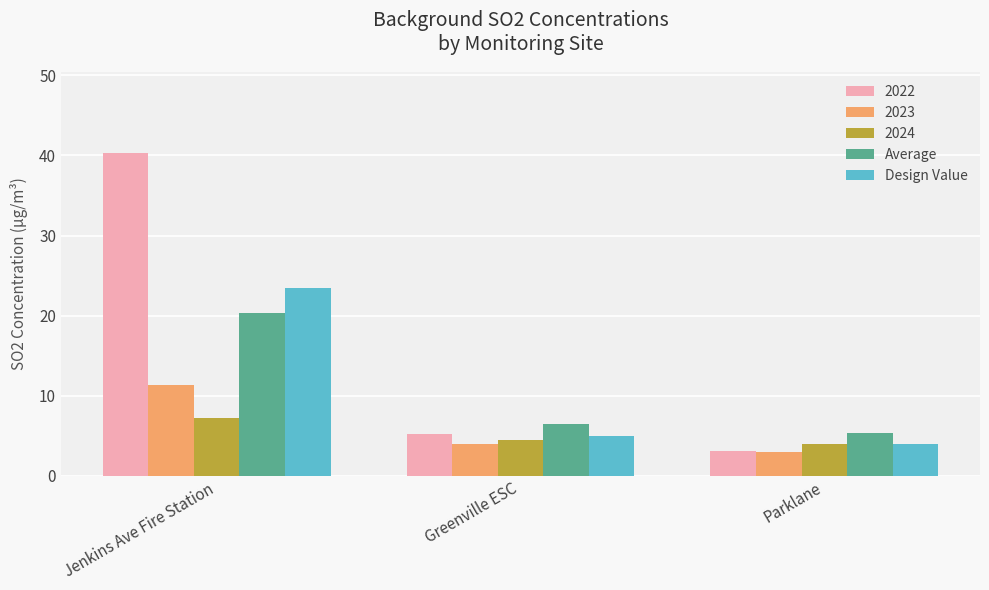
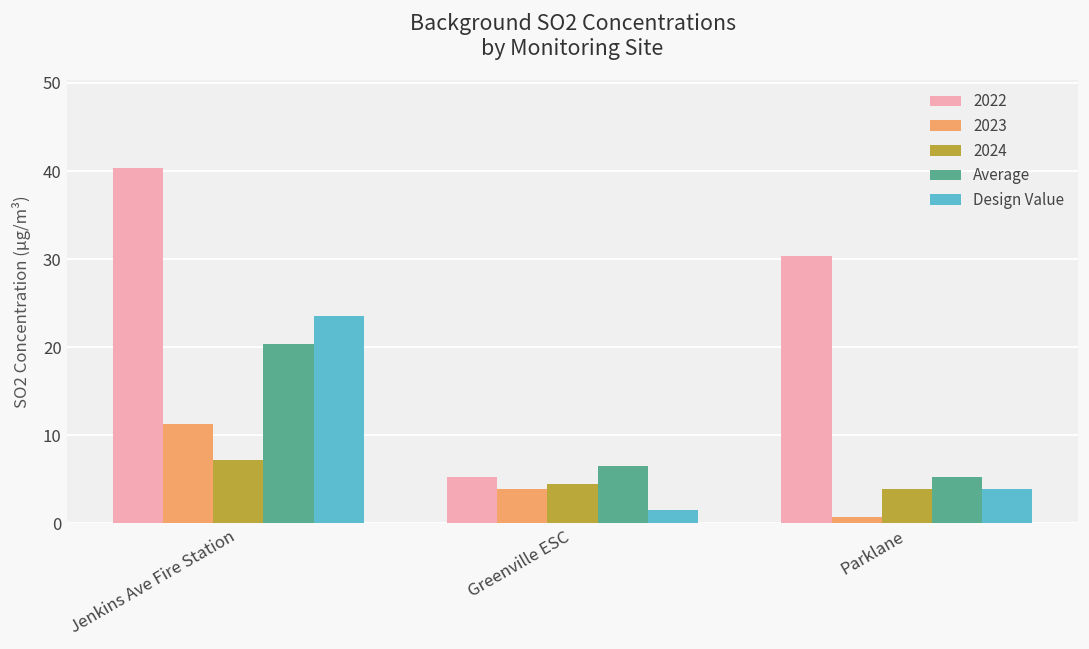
Design Value, Greenville ESC: 5 -> 2
2022, Parklane: 3 -> 30
2023, Parklane: 3 -> 1
